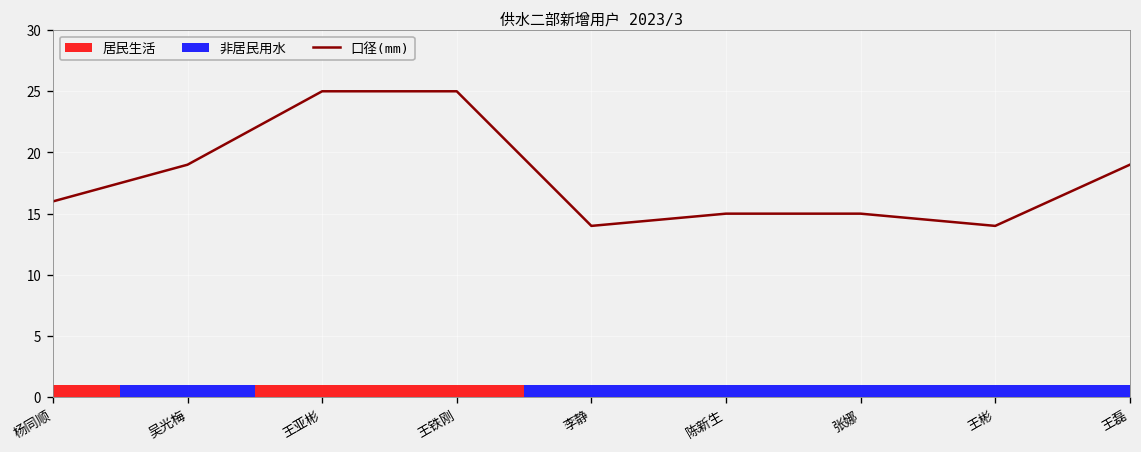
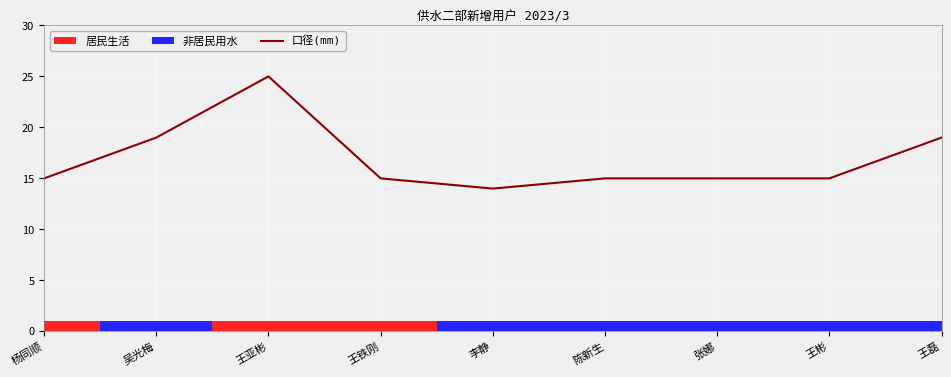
口径(mm), 杨同顺: 16 -> 15
口径(mm), 王铁刚: 25 -> 15
口径(mm), 王彬: 14 -> 15
